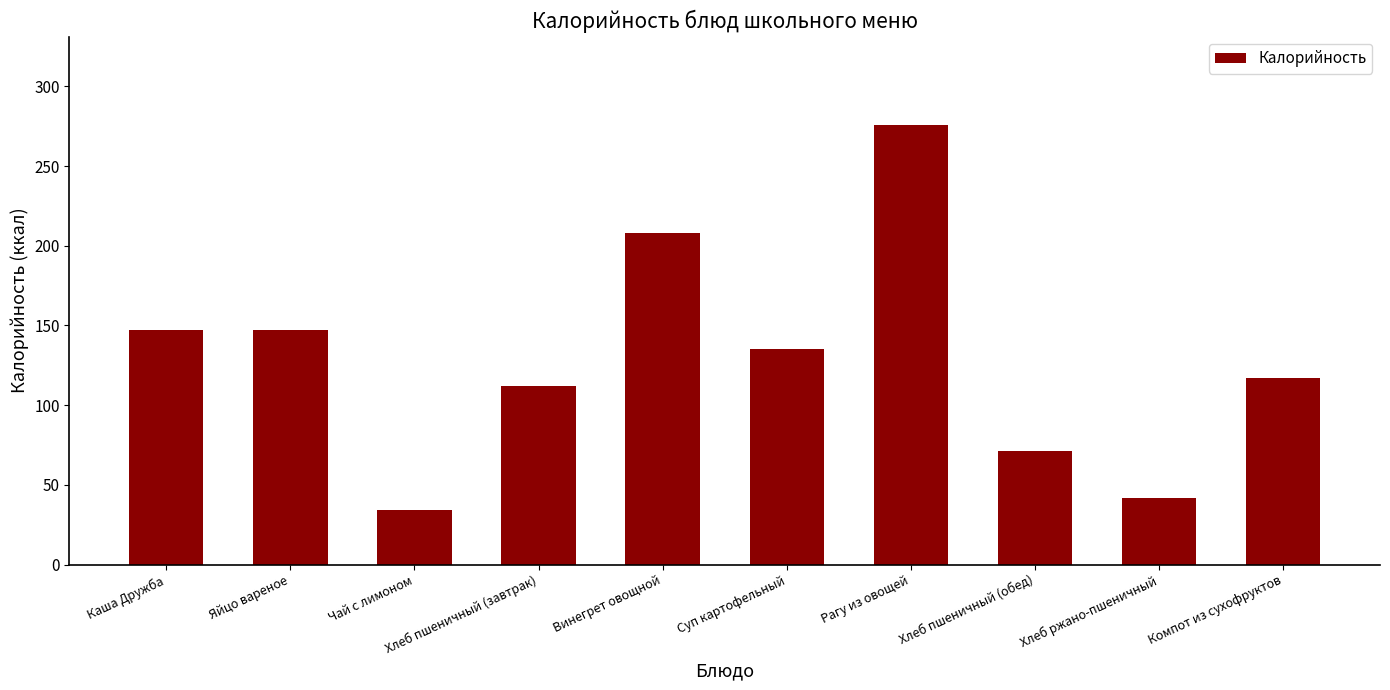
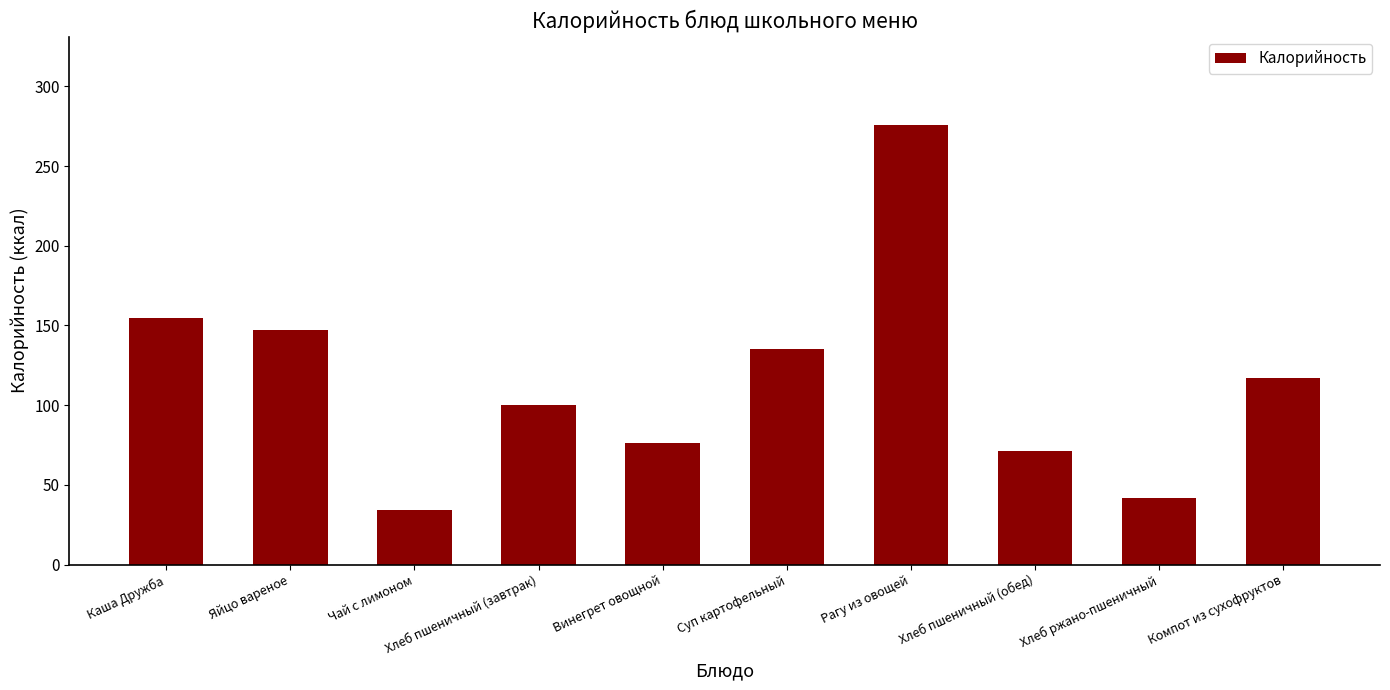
Каша Дружба: 147 -> 155
Хлеб пшеничный (завтрак): 112 -> 100
Винегрет овощной: 208 -> 76
